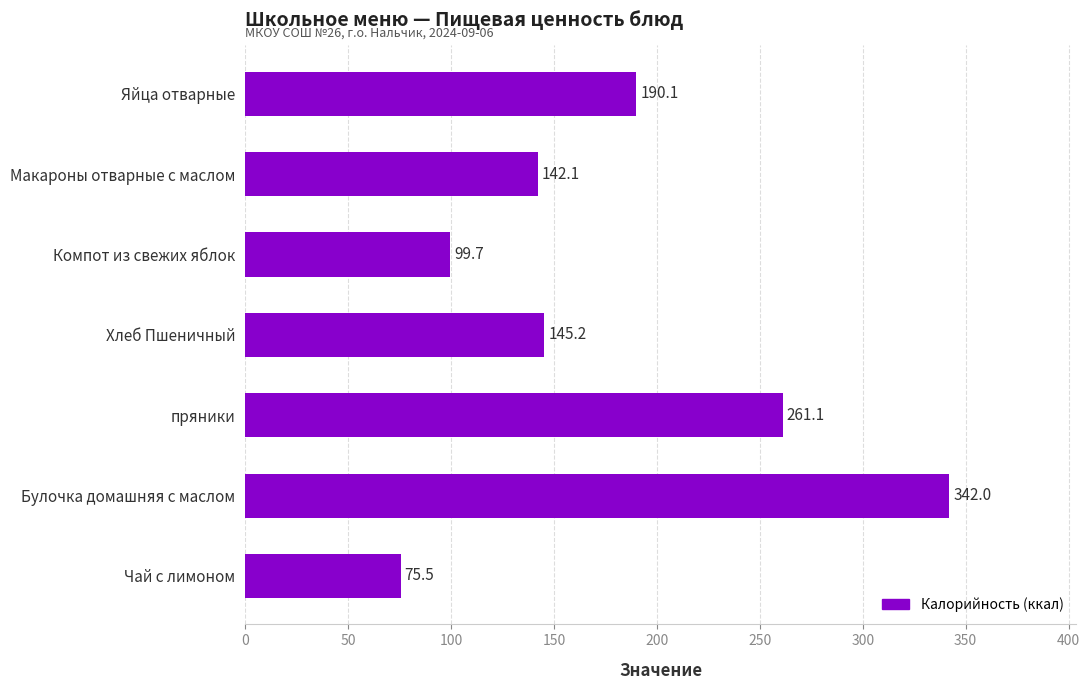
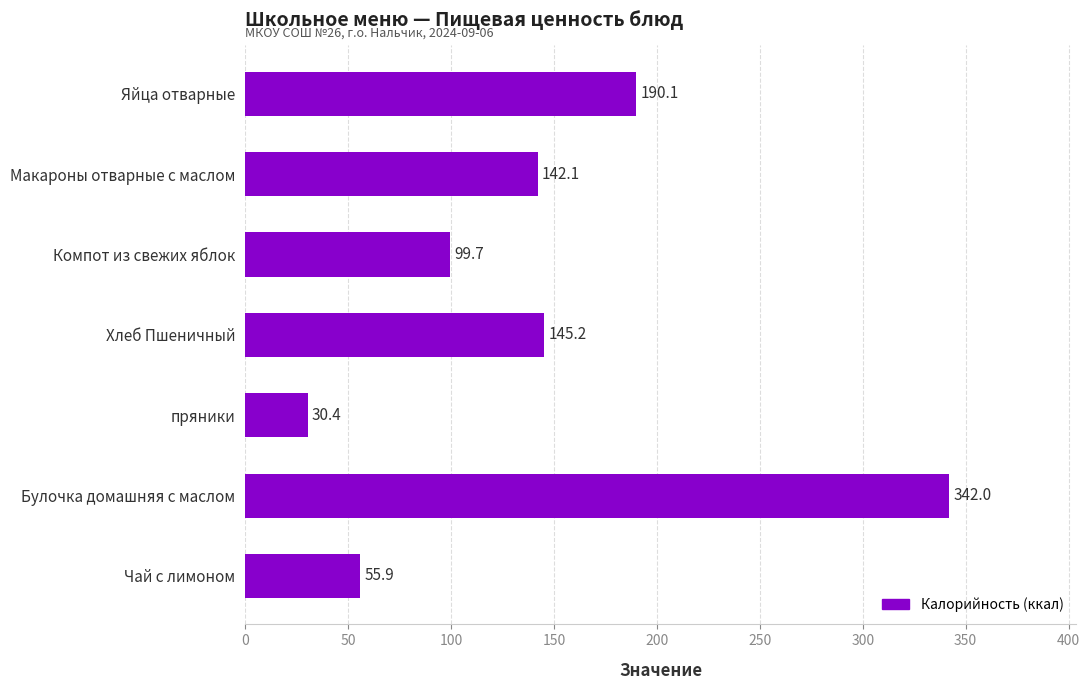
пряники: 261.1 -> 30.4
Чай с лимоном: 75.5 -> 55.9
